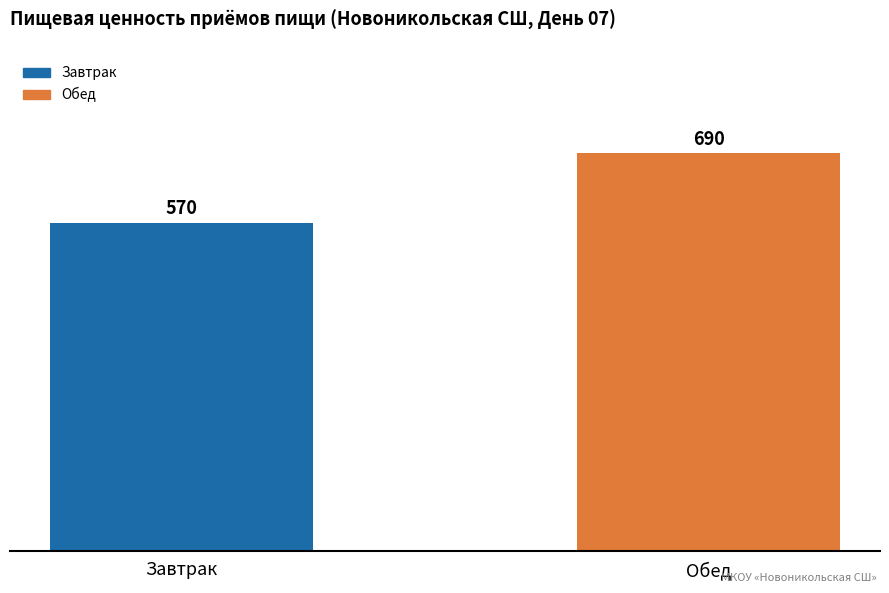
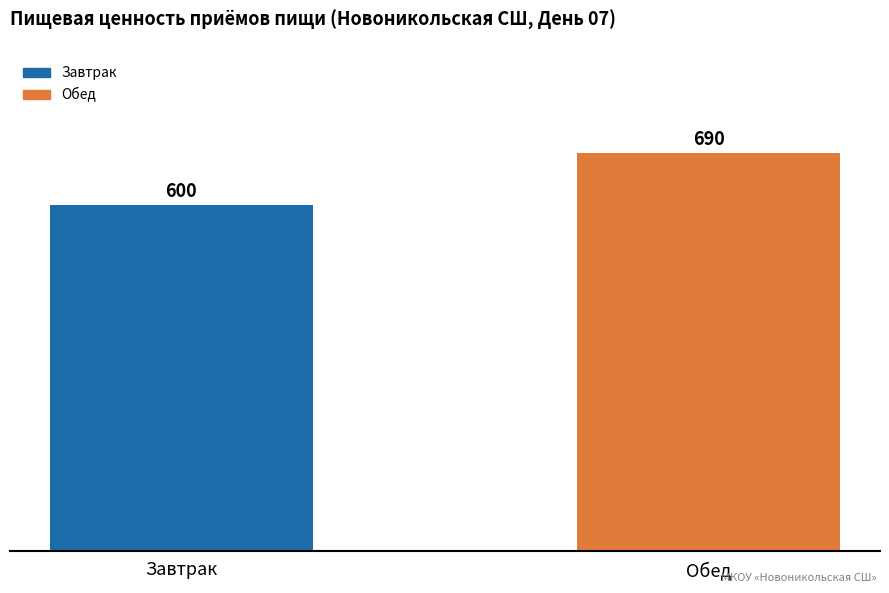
Завтрак: 570 -> 600
